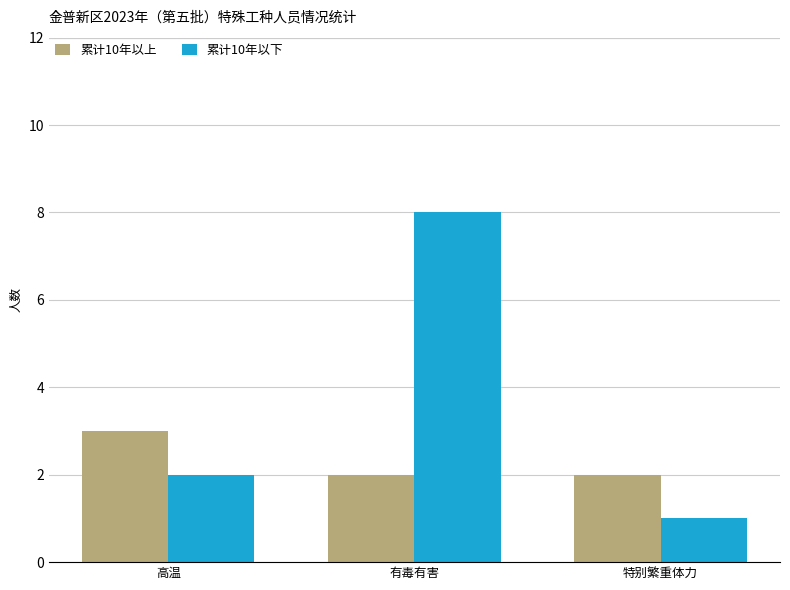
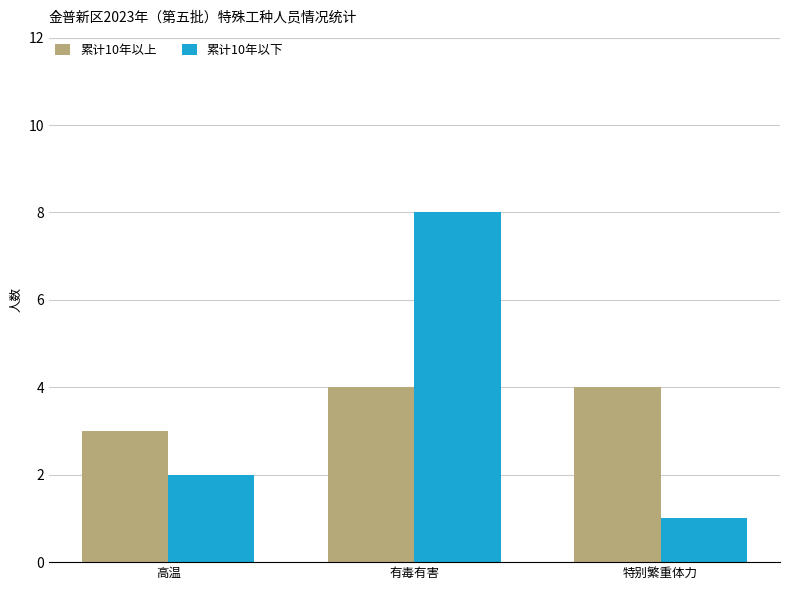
累计10年以上, 有毒有害: 2 -> 4
累计10年以上, 特别繁重体力: 2 -> 4
